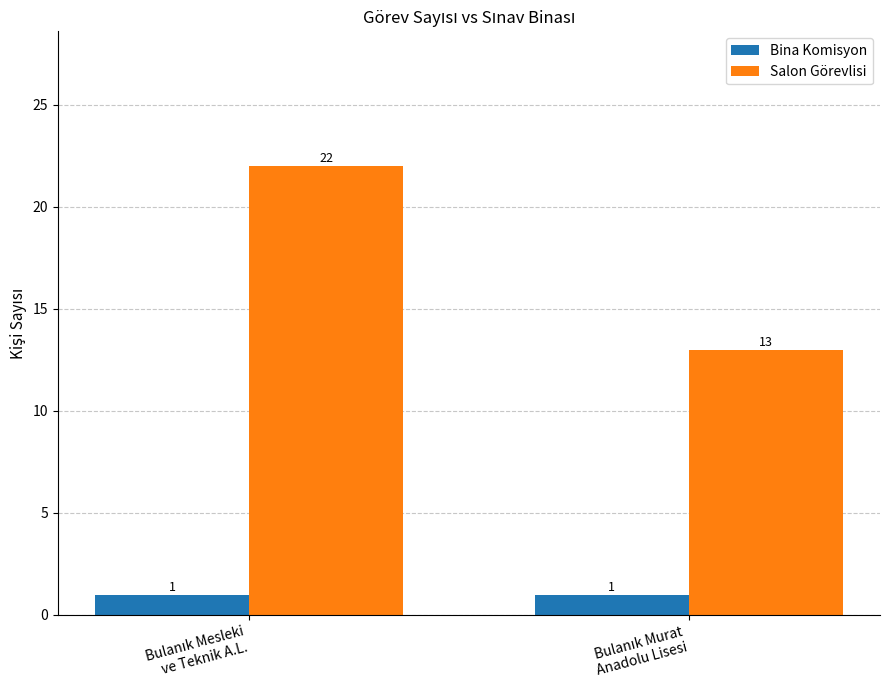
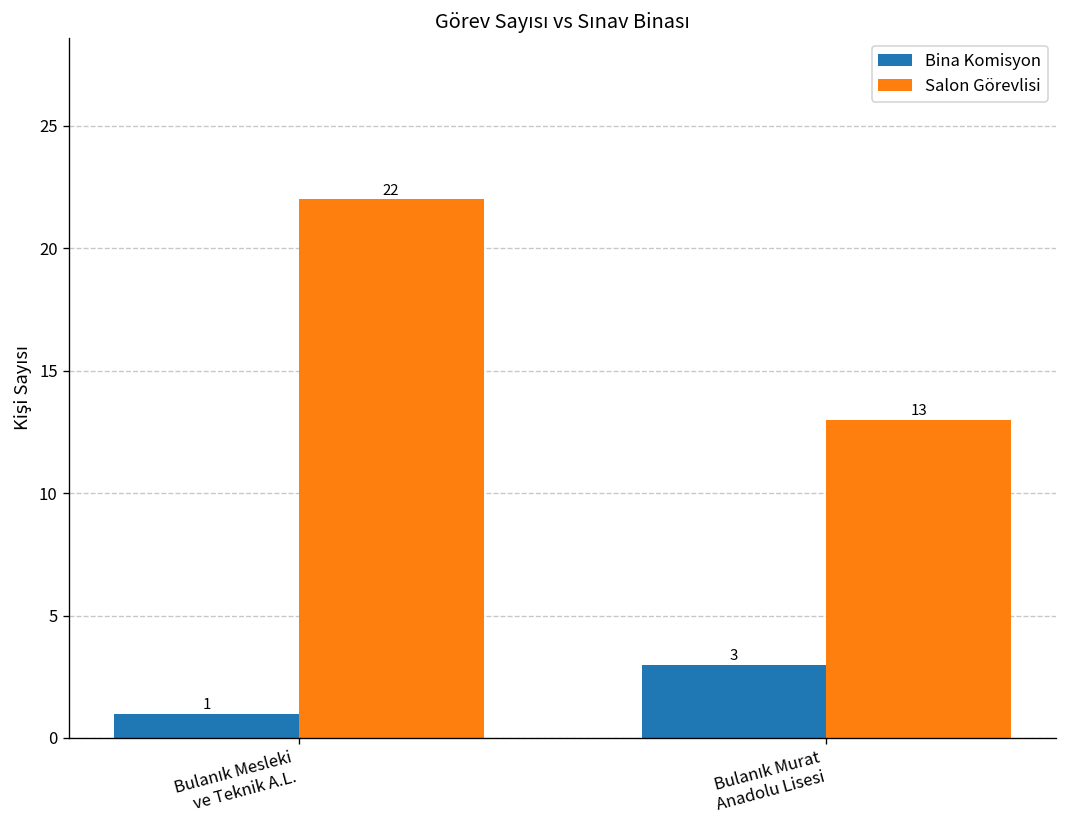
Bina Komisyon, Bulanık Murat Anadolu Lisesi: 1 -> 3
